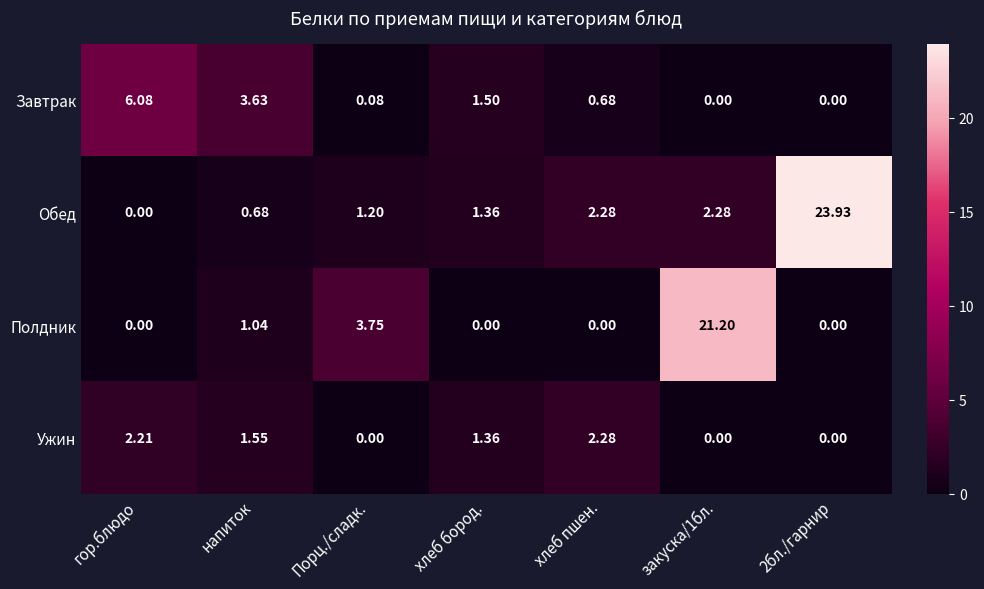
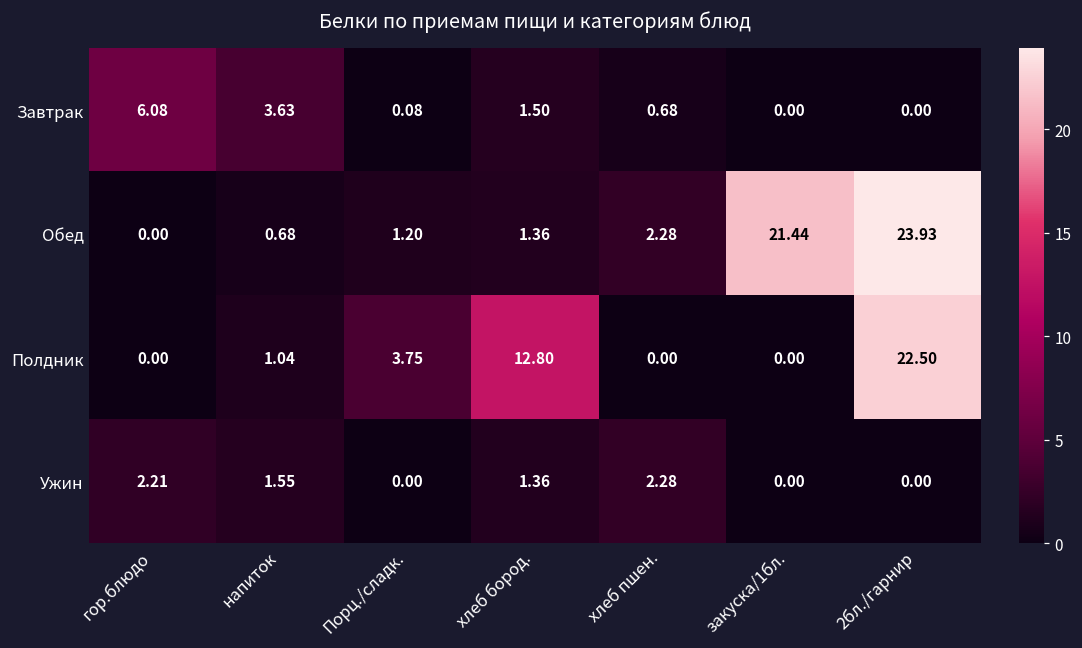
Обед, закуска/1бл.: 2.28 -> 21.44
Полдник, хлеб бород.: 0.00 -> 12.80
Полдник, закуска/1бл.: 21.20 -> 0.00
Полдник, 2бл./гарнир: 0.00 -> 22.50
